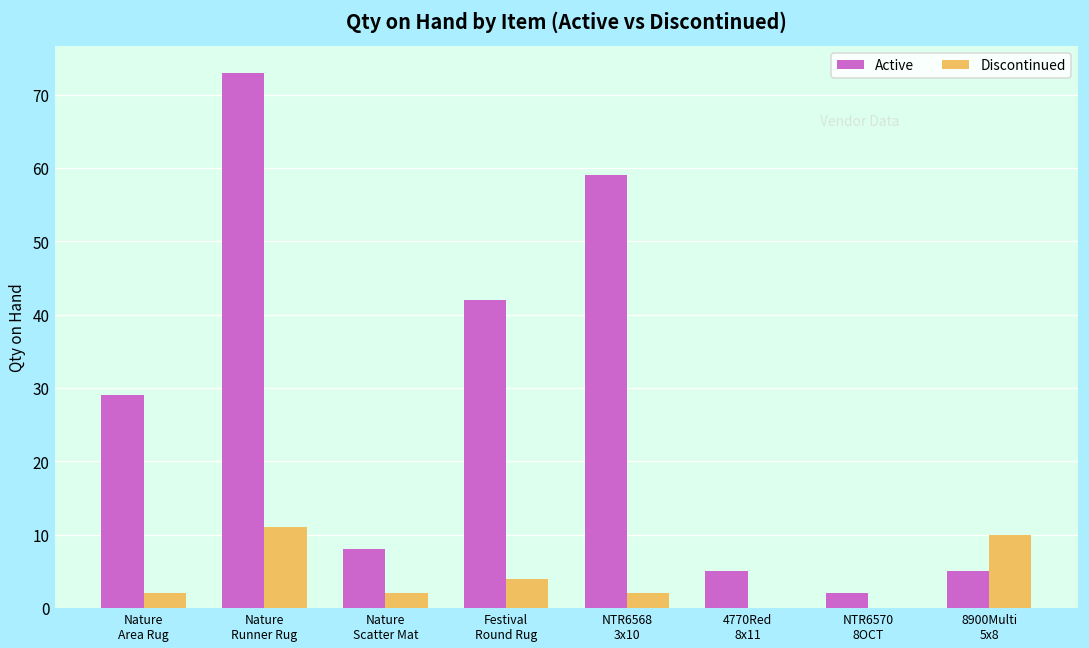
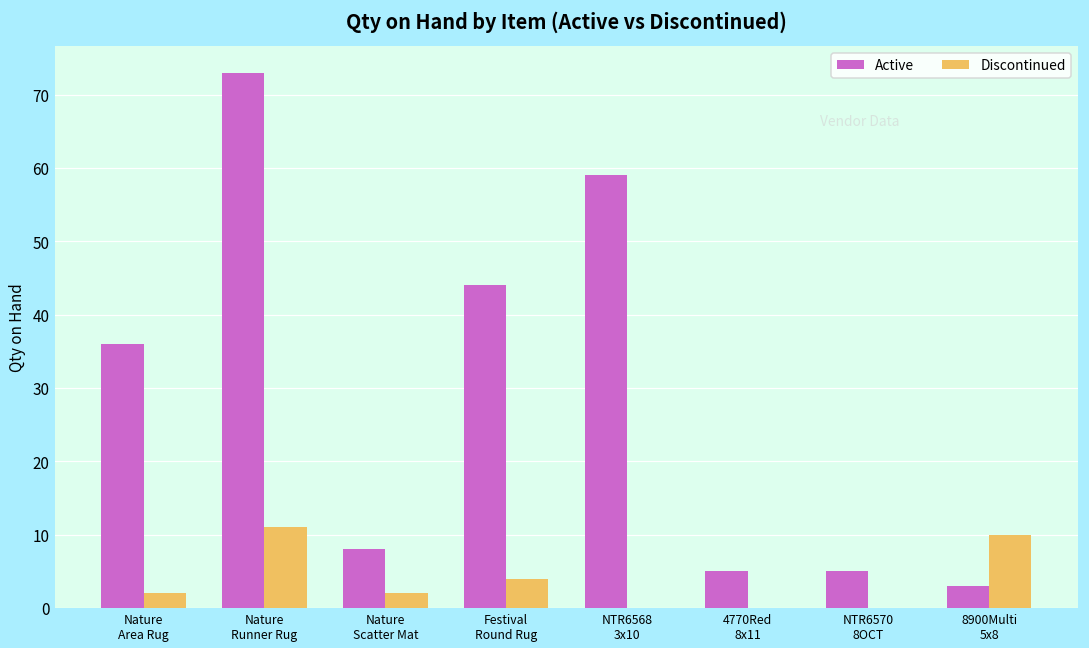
Active, Nature Area Rug: 29 -> 36
Active, Festival Round Rug: 42 -> 44
Discontinued, NTR6568 3x10: 2 -> 0
Active, NTR6570 8OCT: 2 -> 5
Active, 8900Multi 5x8: 5 -> 3
